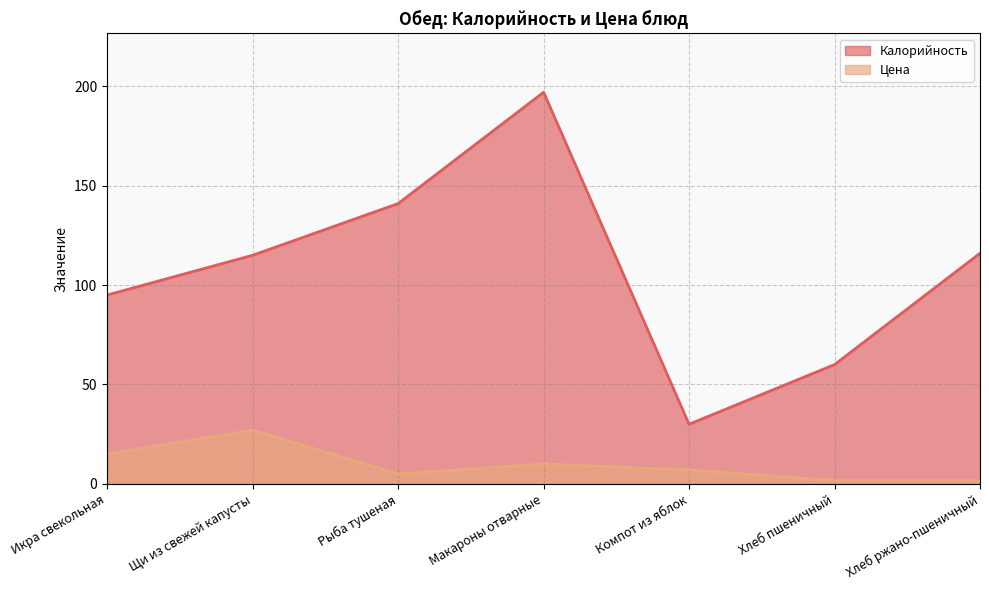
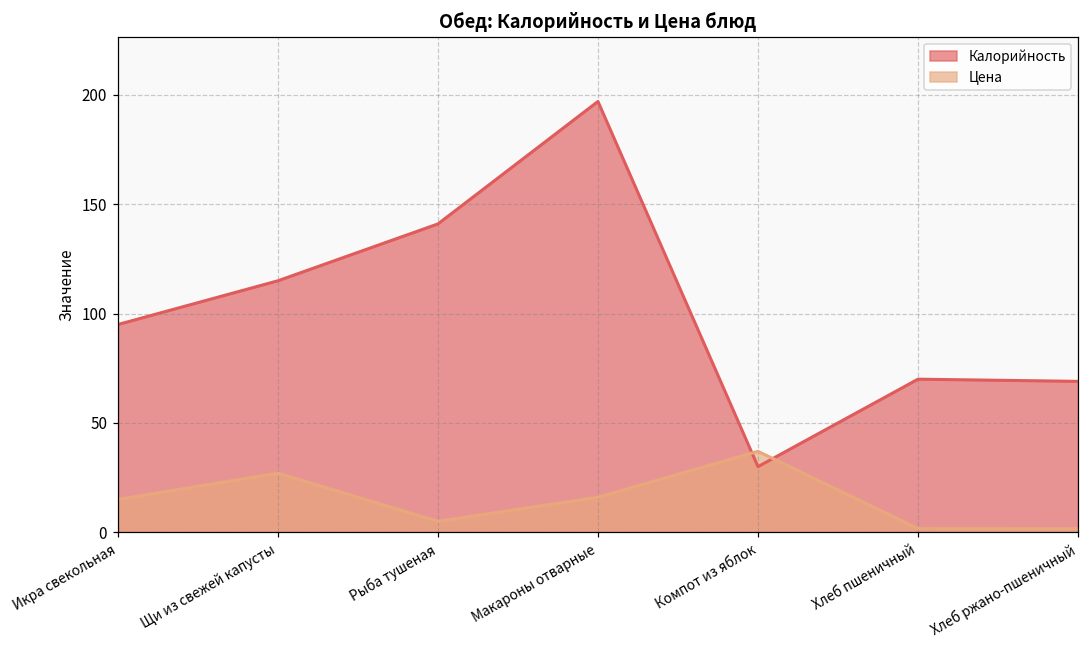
Цена, Макароны отварные: 10 -> 16
Цена, Компот из яблок: 7 -> 37
Калорийность, Хлеб пшеничный: 60 -> 70
Калорийность, Хлеб ржано-пшеничный: 116 -> 69
